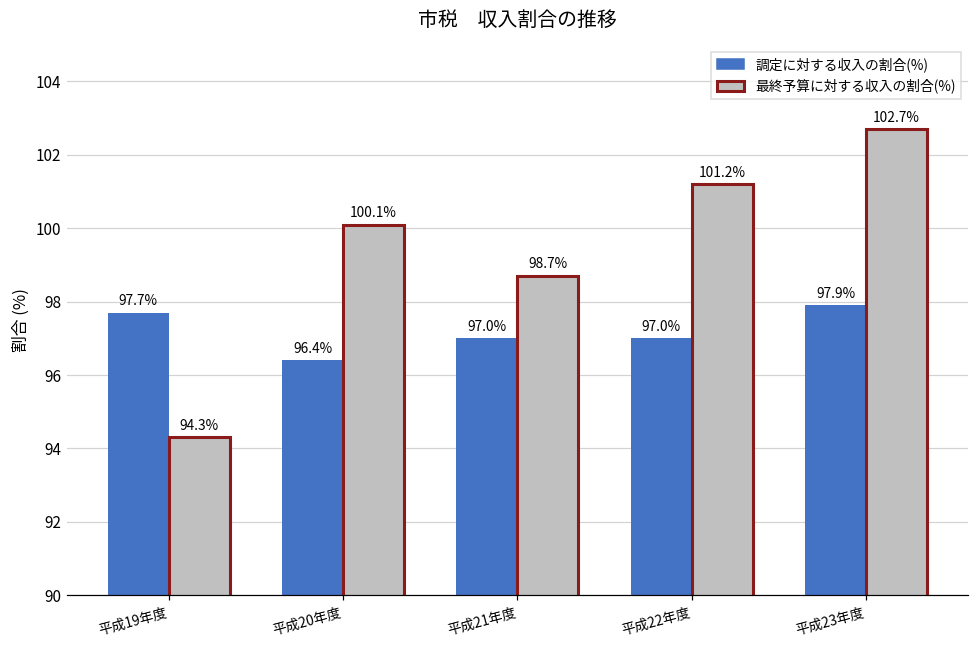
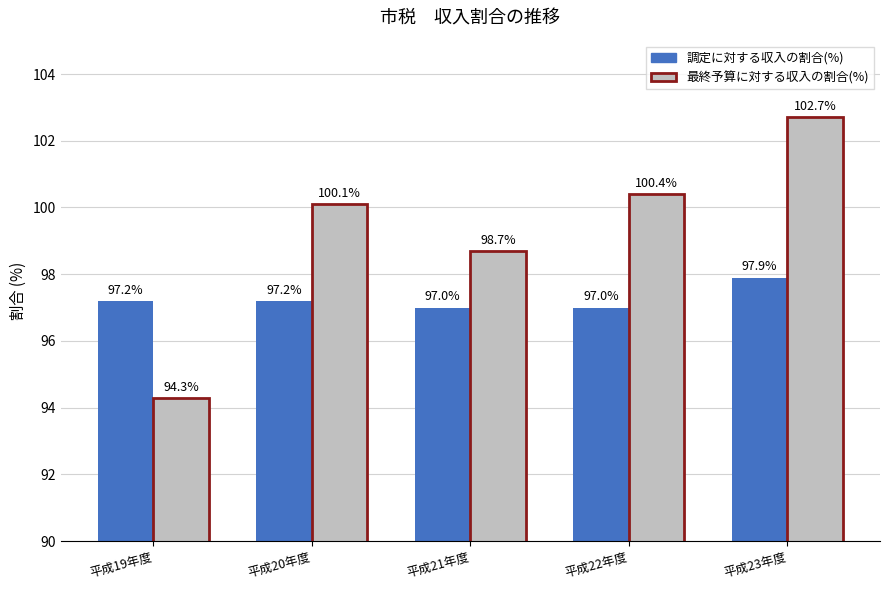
調定に対する収入の割合(%), 平成19年度: 97.7% -> 97.2%
調定に対する収入の割合(%), 平成20年度: 96.4% -> 97.2%
最終予算に対する収入の割合(%), 平成22年度: 101.2% -> 100.4%
